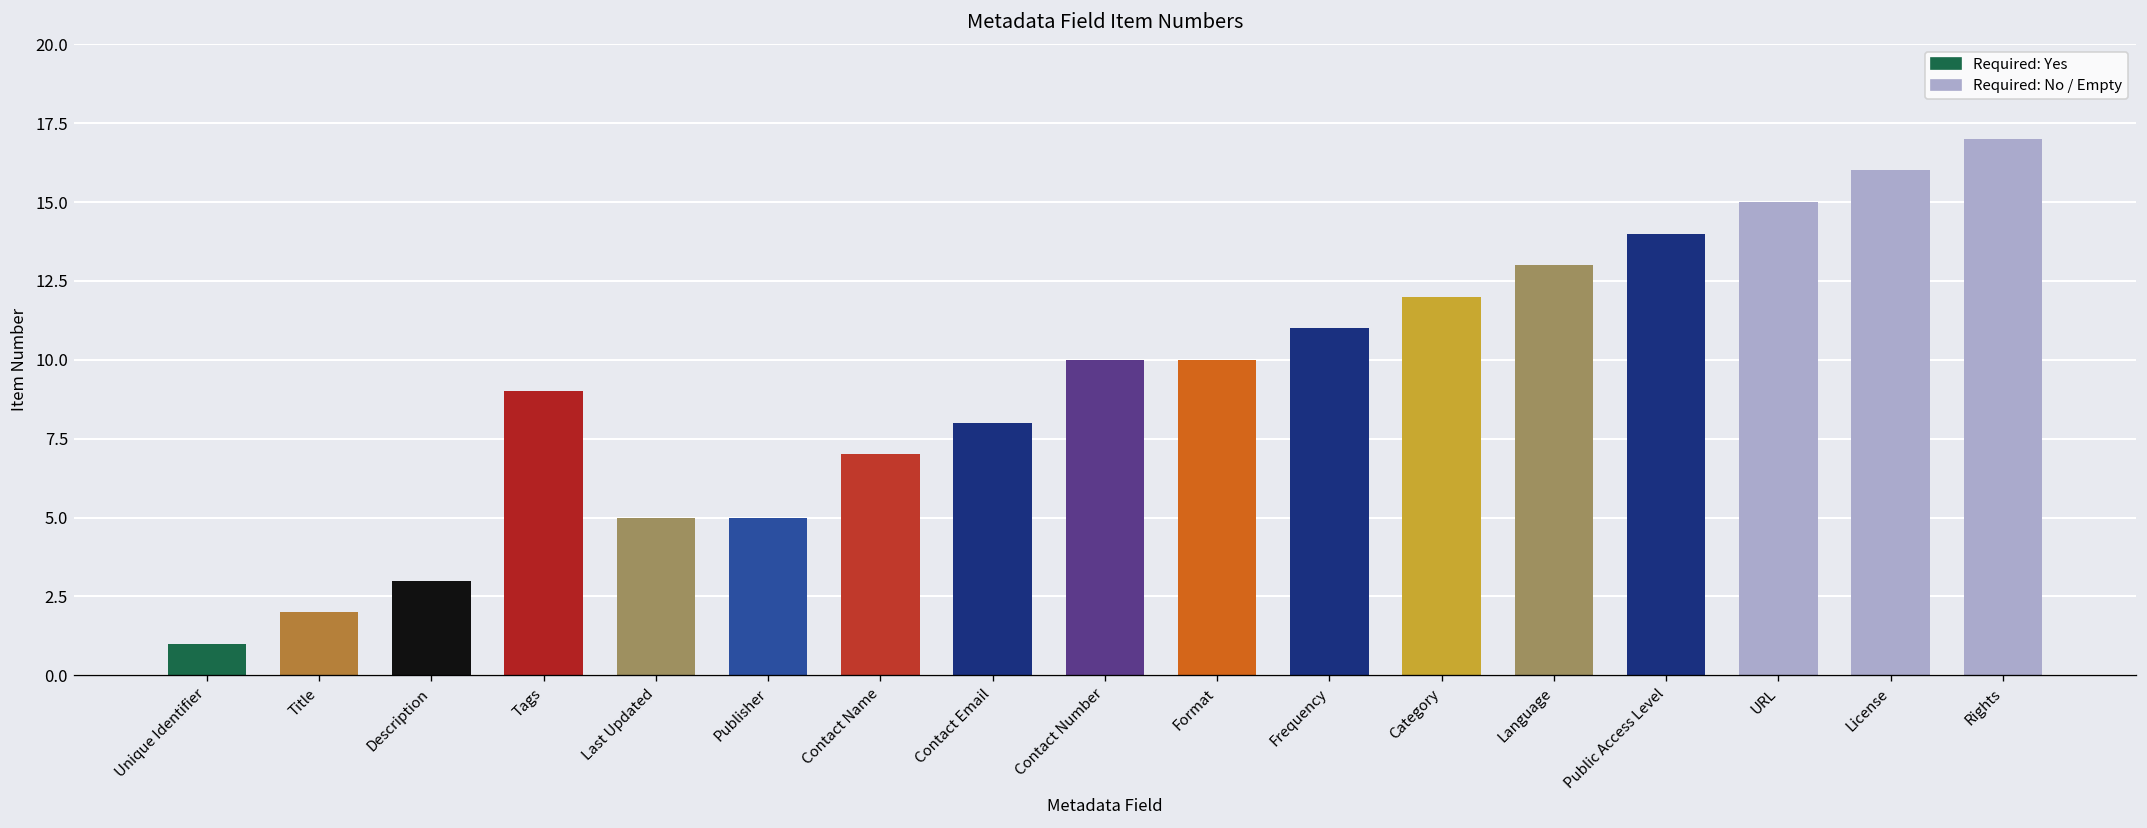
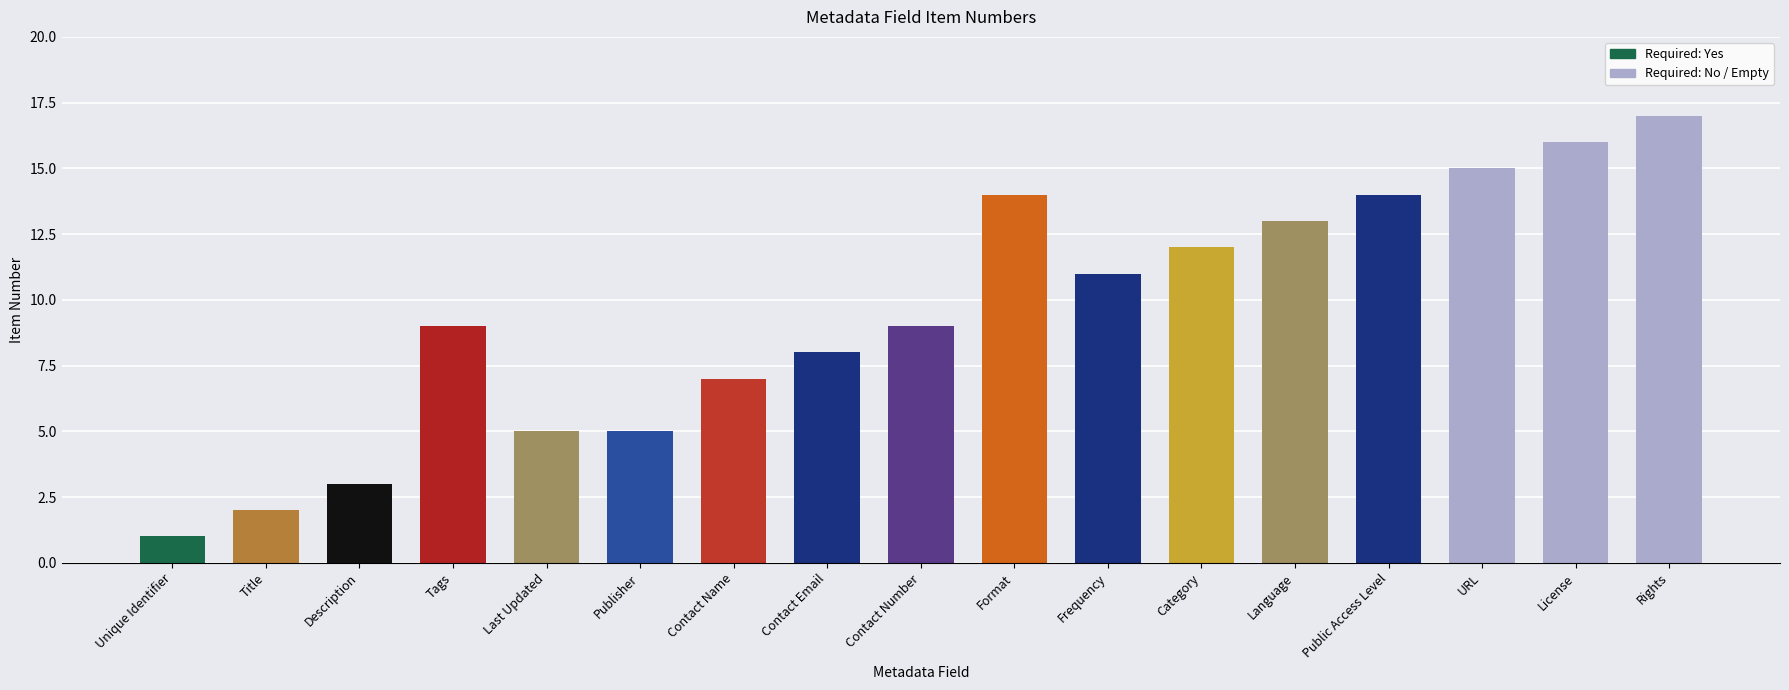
Contact Number: 10 -> 9
Format: 10 -> 14
